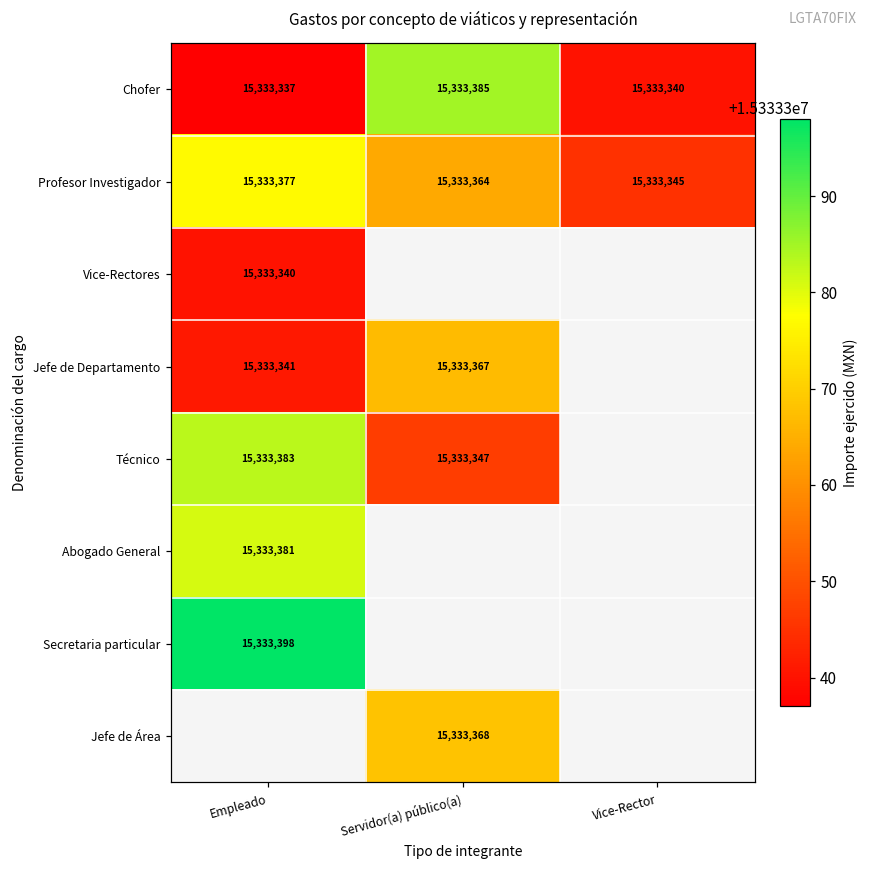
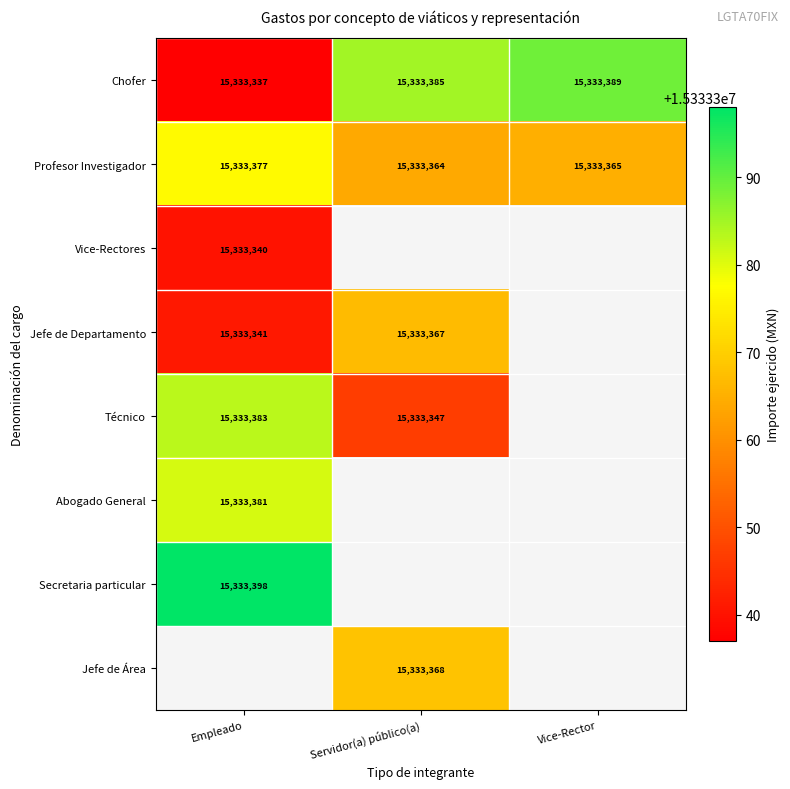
Chofer, Vice-Rector: 15,333,340 -> 15,333,389
Profesor Investigador, Vice-Rector: 15,333,345 -> 15,333,365
